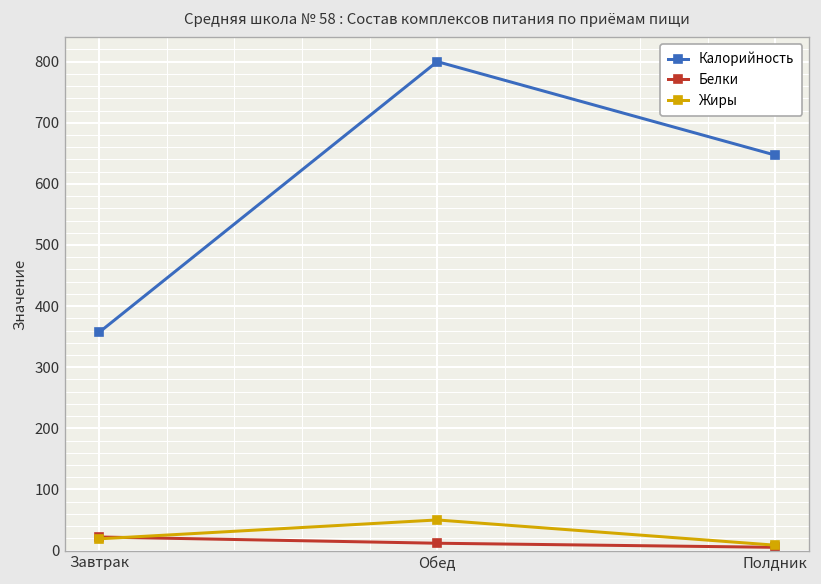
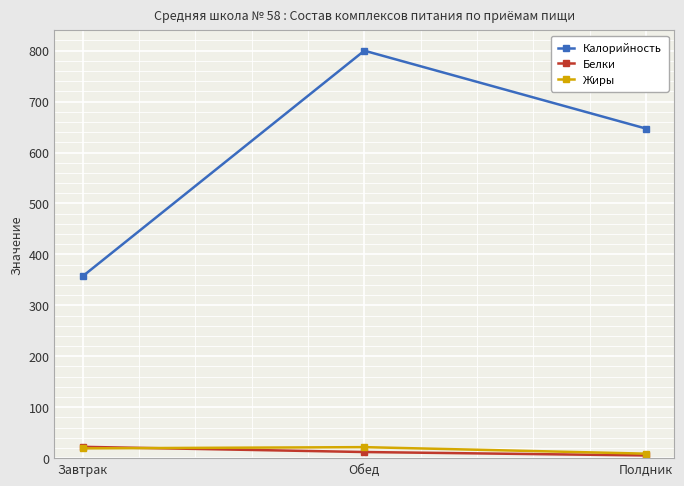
Жиры, Обед: 50 -> 20
